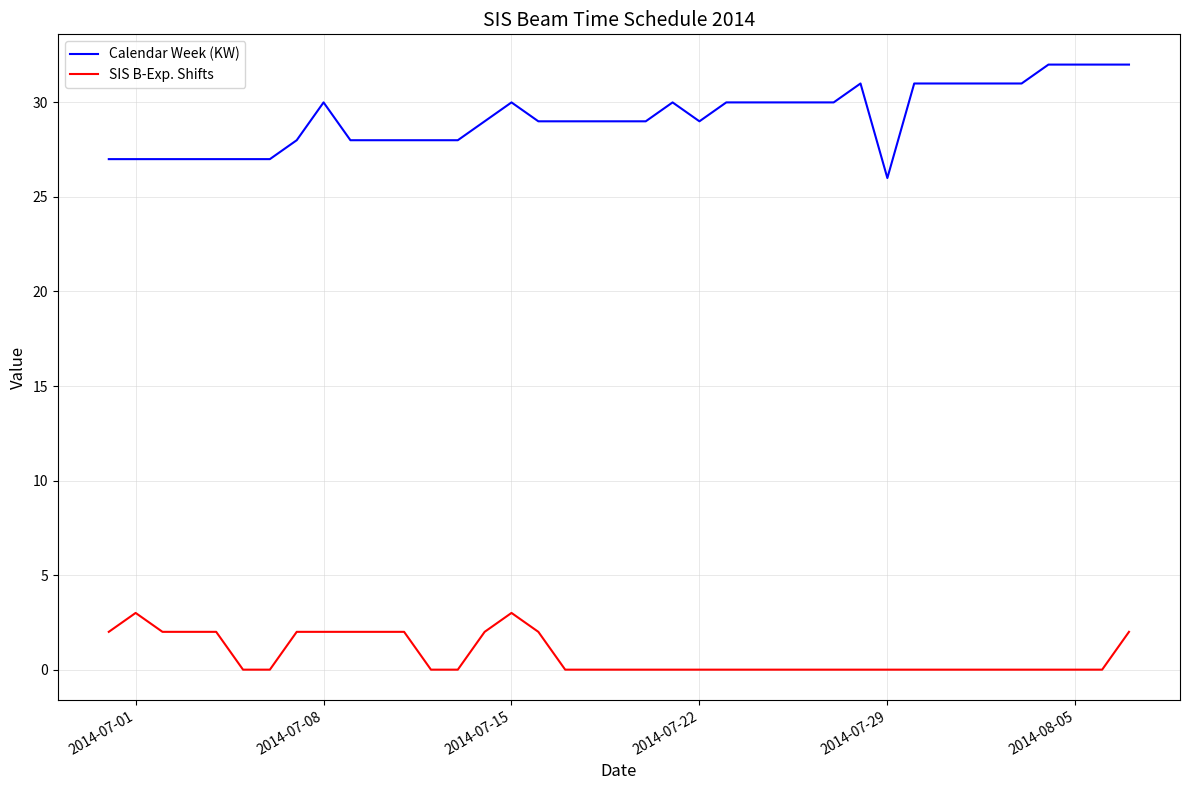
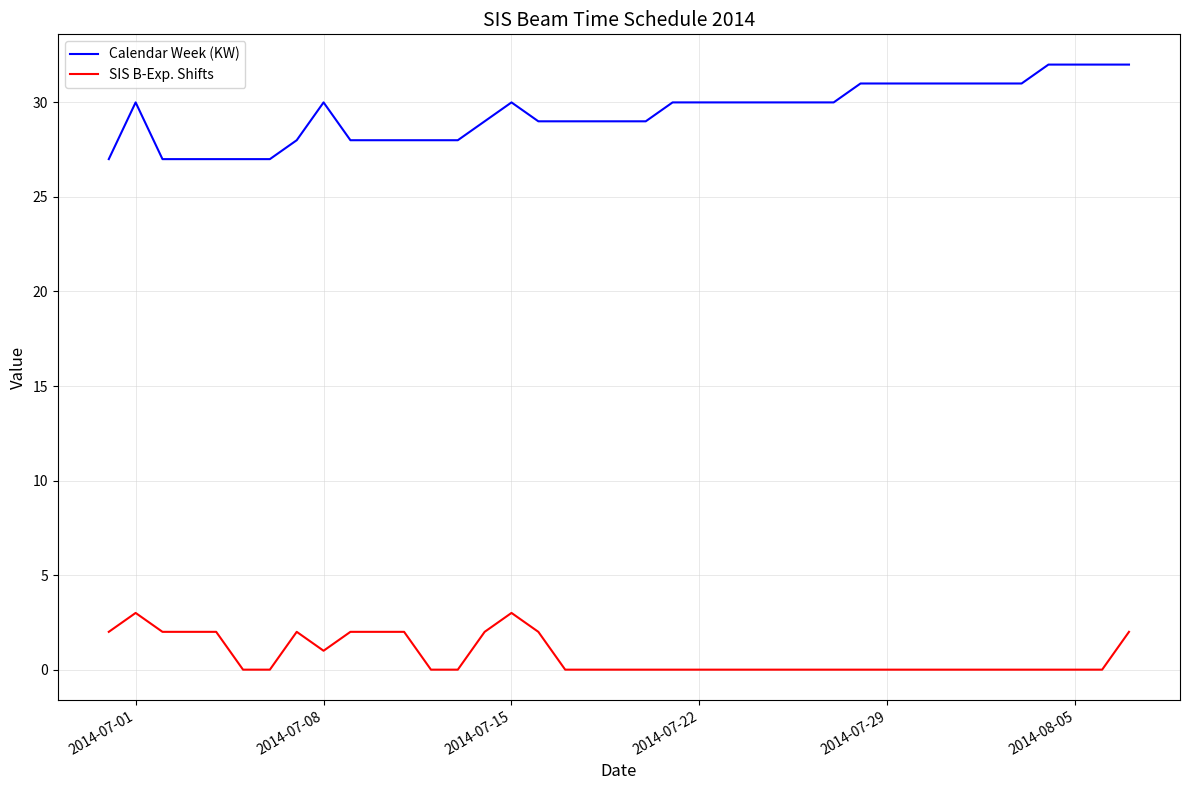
Calendar Week (KW), 2014-07-01: 27 -> 30
SIS B-Exp. Shifts, 2014-07-08: 2 -> 1
Calendar Week (KW), 2014-07-22: 29 -> 30
Calendar Week (KW), 2014-07-29: 26 -> 31
